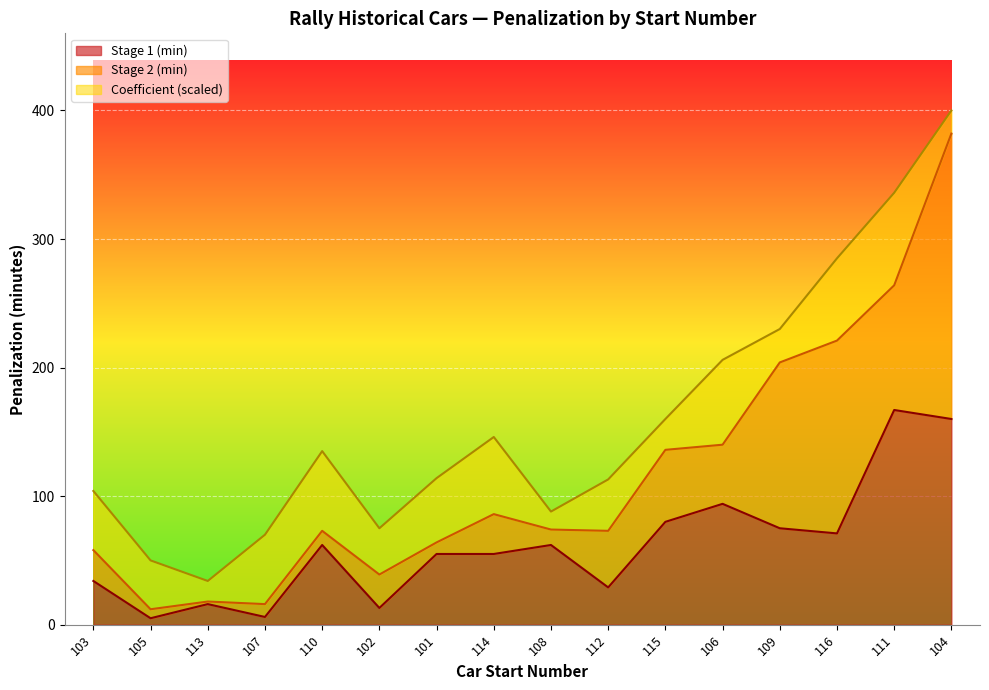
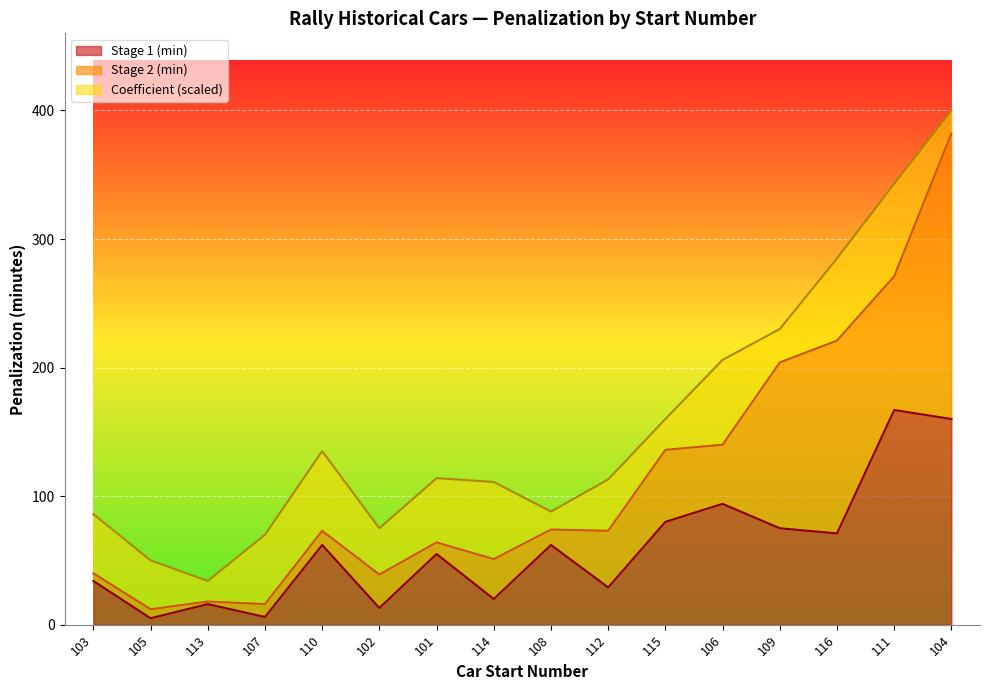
Stage 2 (min), 103: 24 -> 6
Stage 1 (min), 114: 55 -> 20
Stage 2 (min), 111: 97 -> 104
